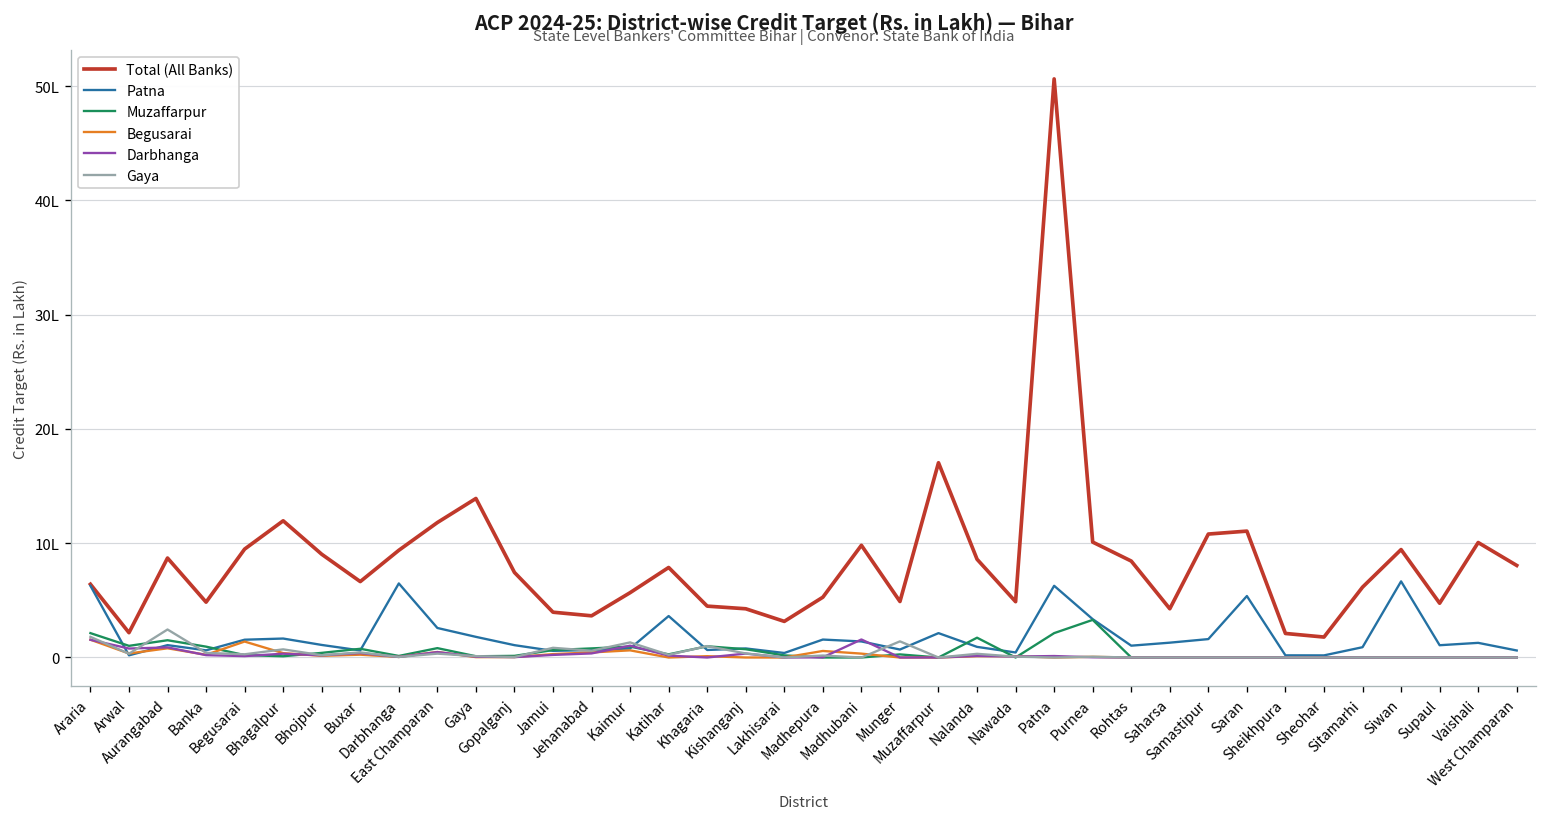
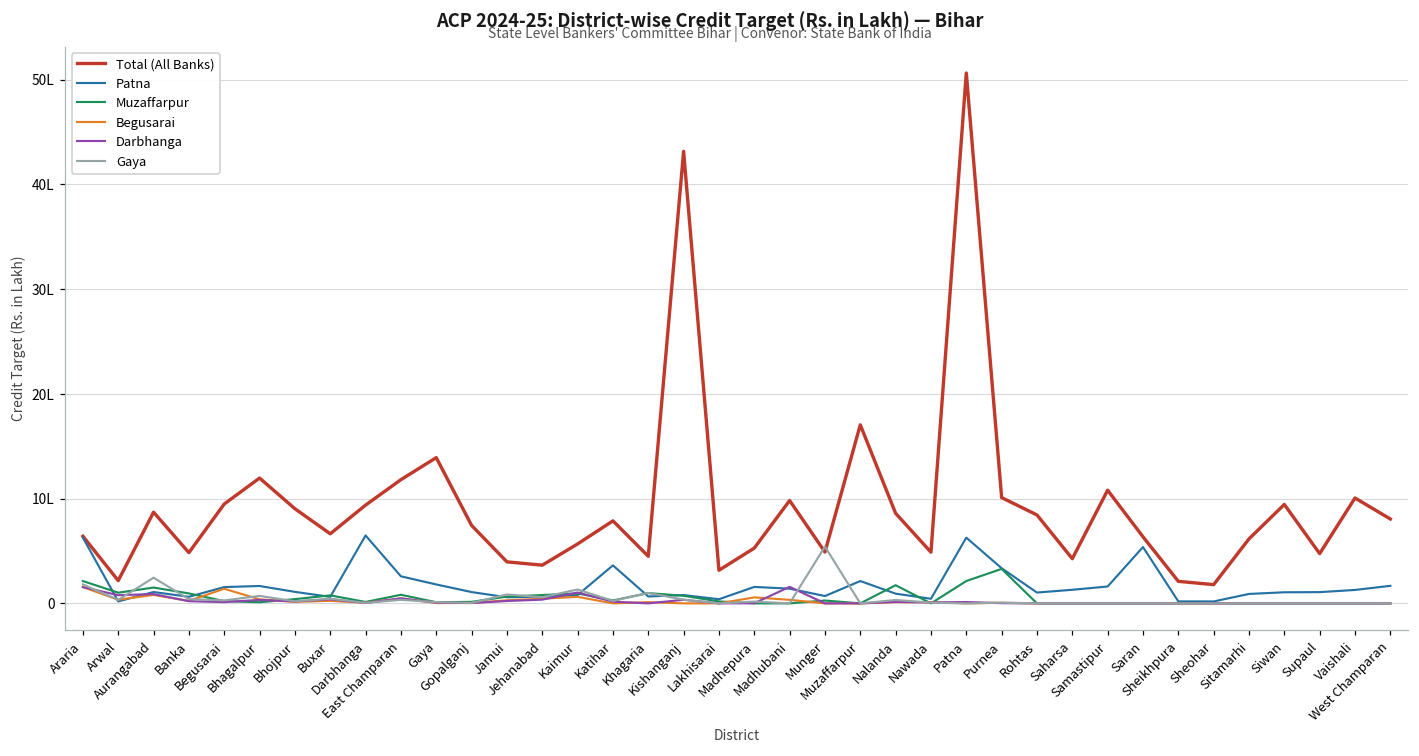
Total (All Banks), Kishanganj: 4L -> 43L
Gaya, Munger: 1L -> 5L
Total (All Banks), Saran: 11L -> 6L
Patna, Siwan: 7L -> 1L
Patna, West Champaran: 1L -> 2L
